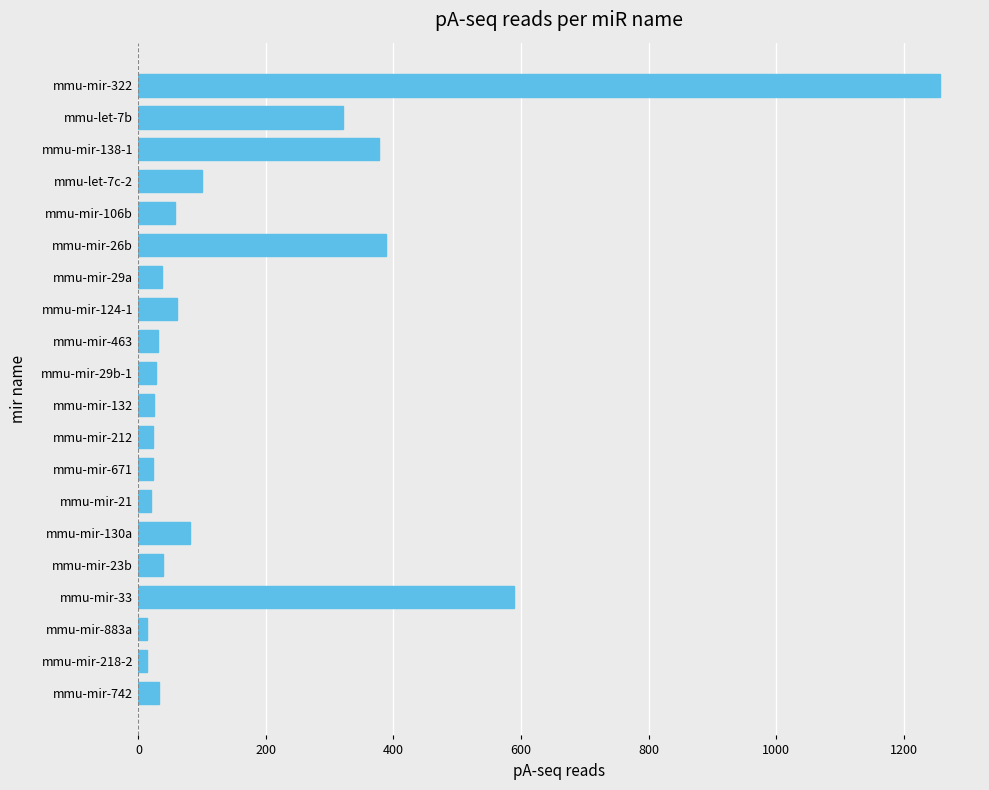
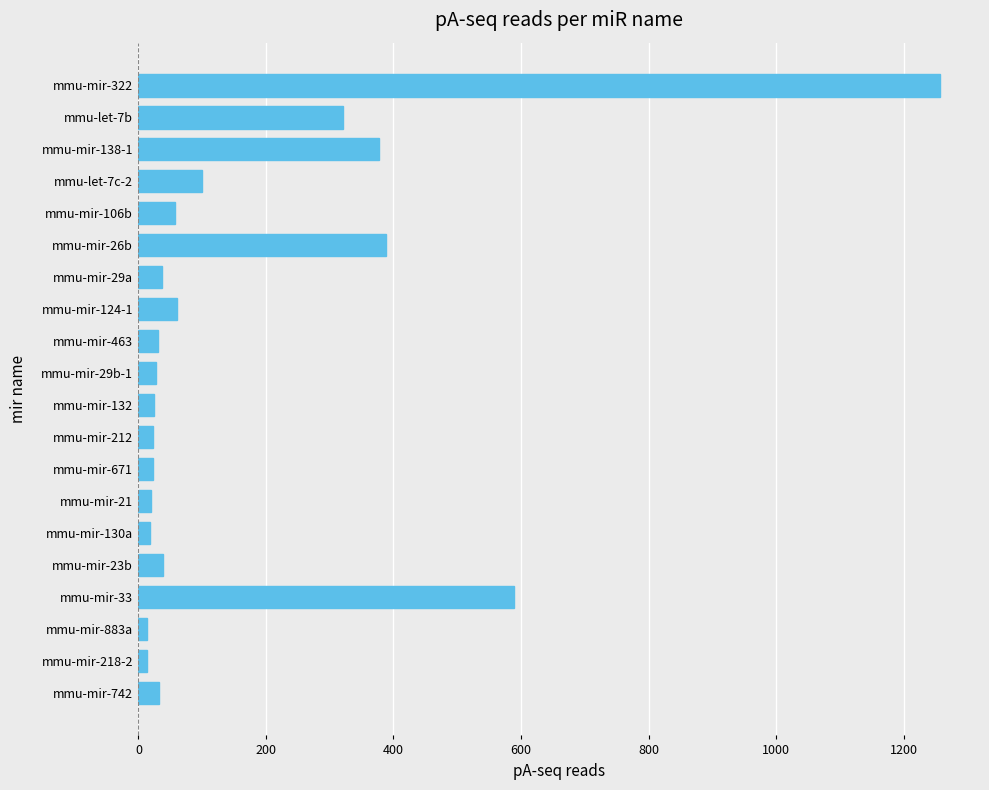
mmu-mir-130a: 80 -> 20
